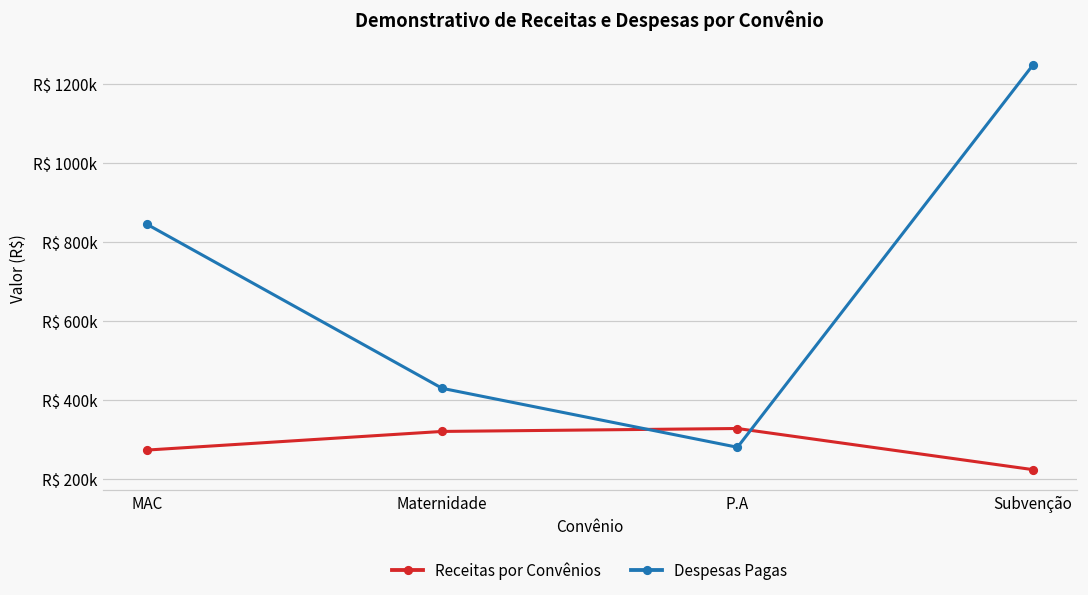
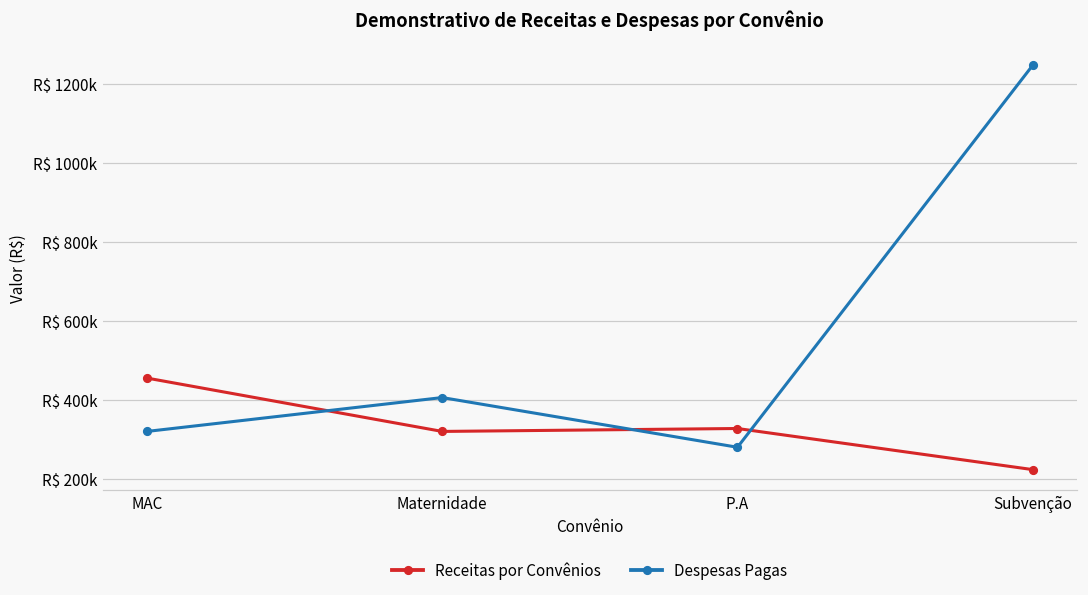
Receitas por Convênios, MAC: R$ 270000 -> R$ 460000
Despesas Pagas, MAC: R$ 840000 -> R$ 320000
Despesas Pagas, Maternidade: R$ 430000 -> R$ 410000
